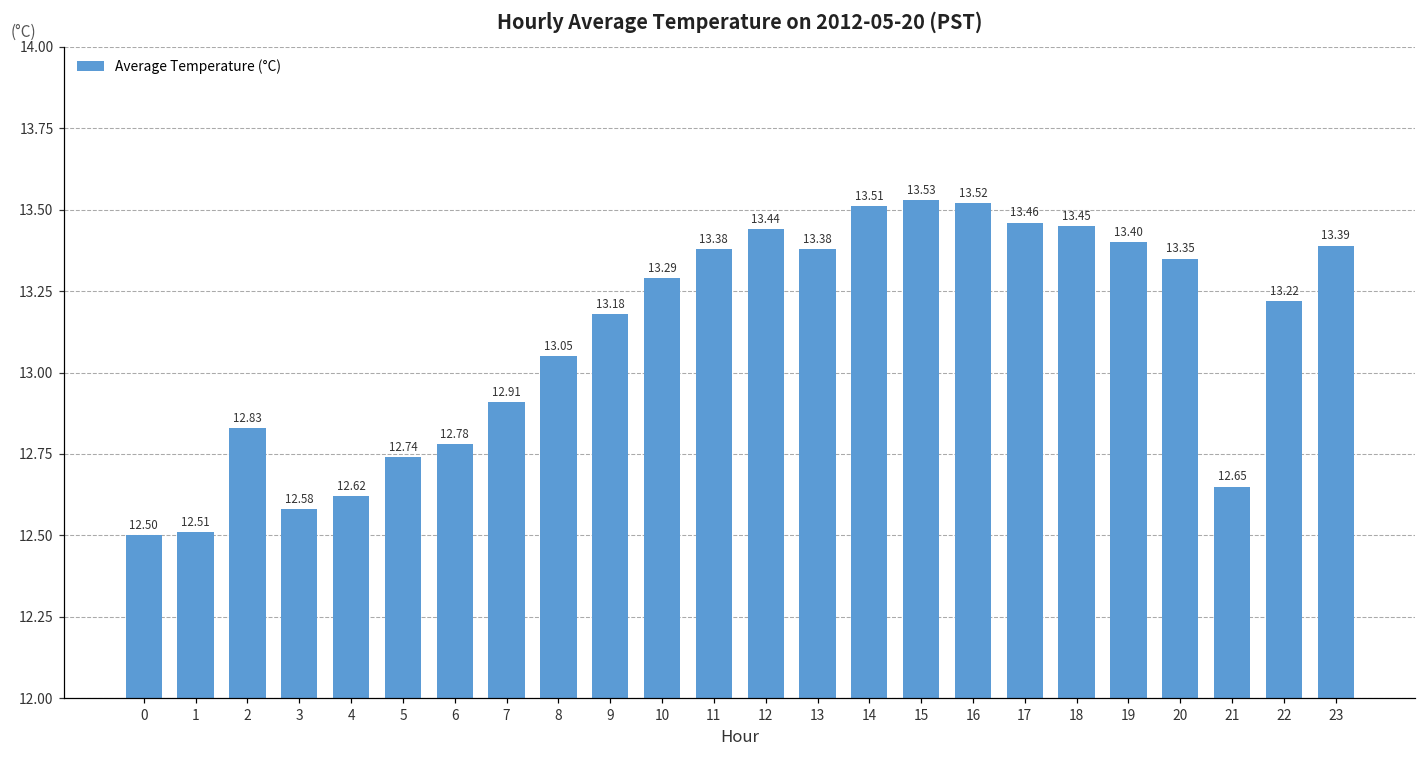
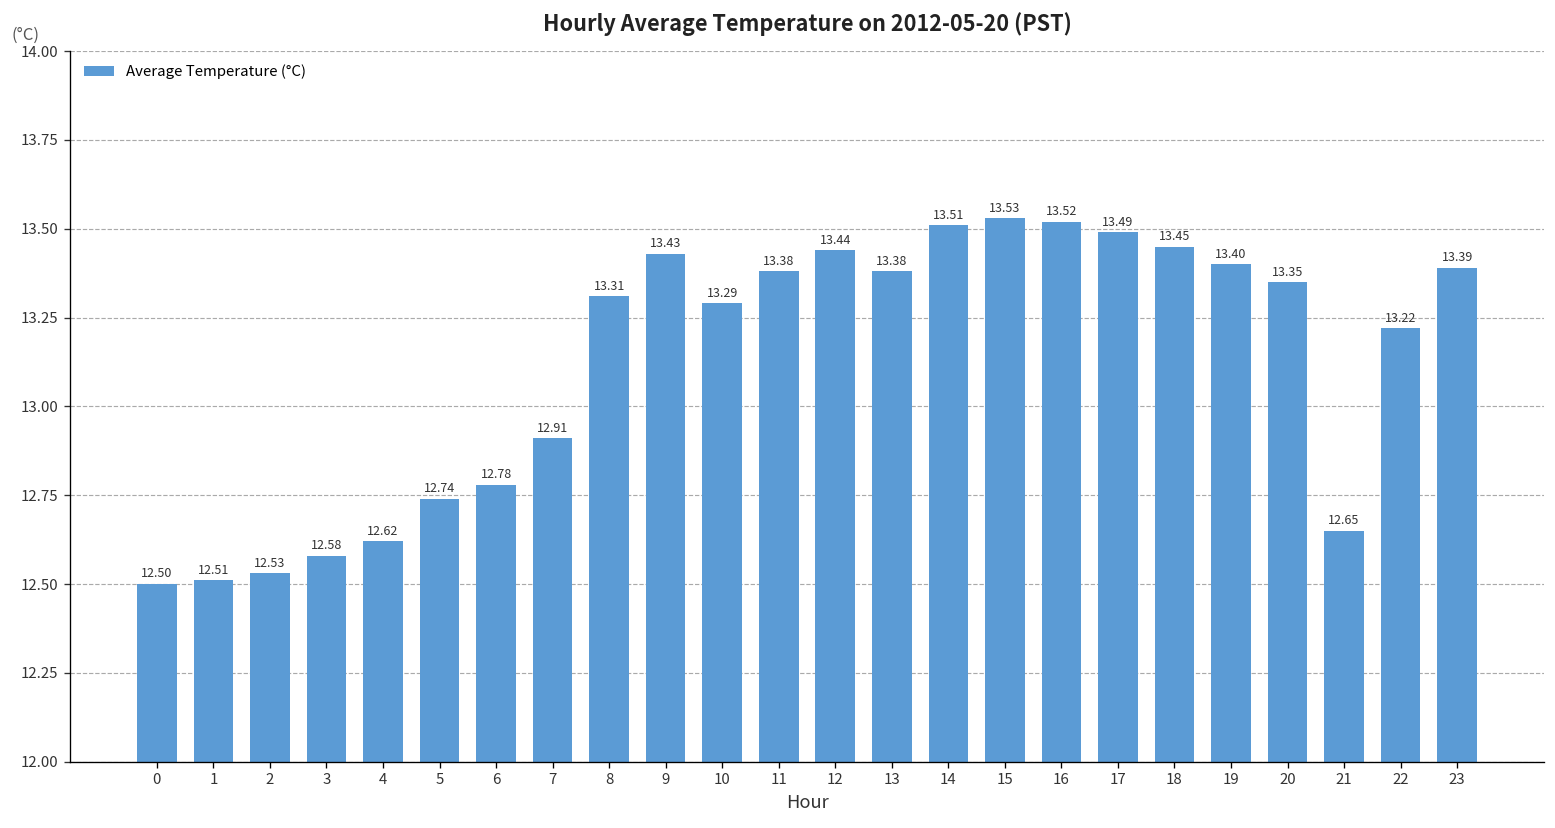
2: 12.83 -> 12.53
8: 13.05 -> 13.31
9: 13.18 -> 13.43
17: 13.46 -> 13.49
